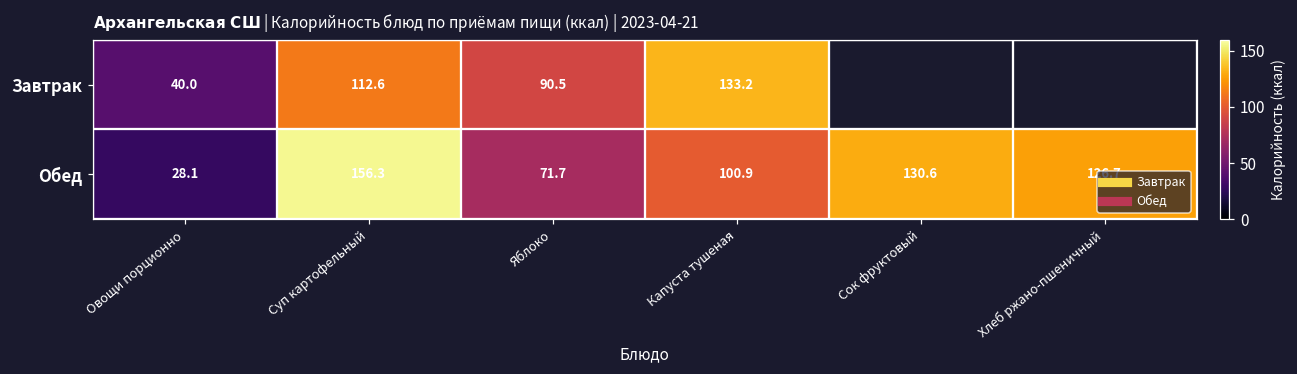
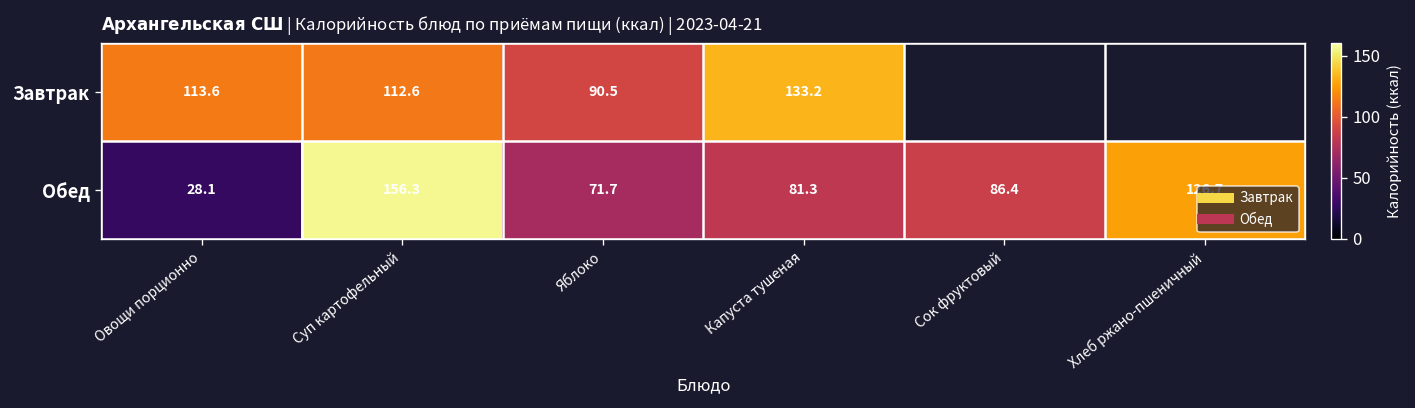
Завтрак, Овощи порционно: 40.0 -> 113.6
Обед, Капуста тушеная: 100.9 -> 81.3
Обед, Сок фруктовый: 130.6 -> 86.4
